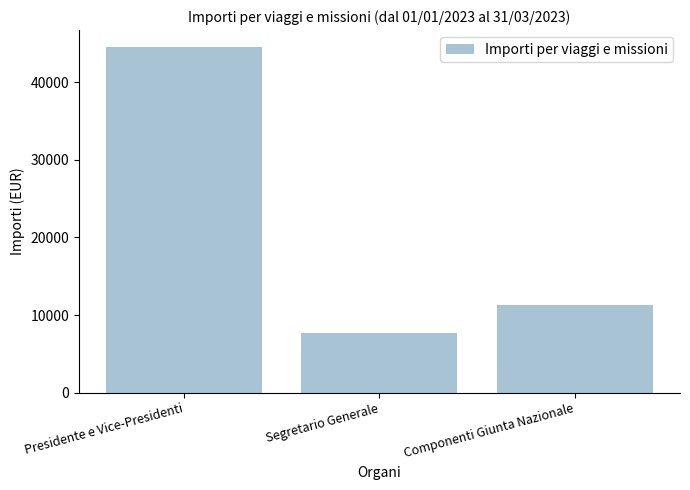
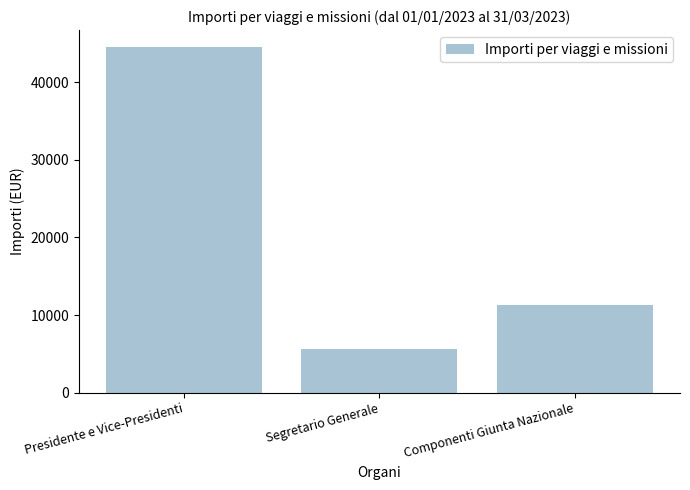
Segretario Generale: 8000 -> 6000
